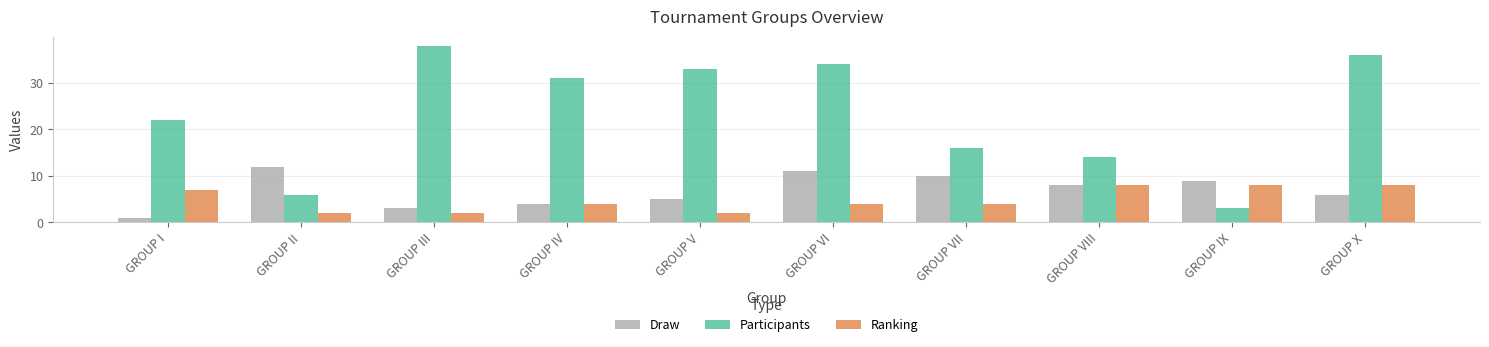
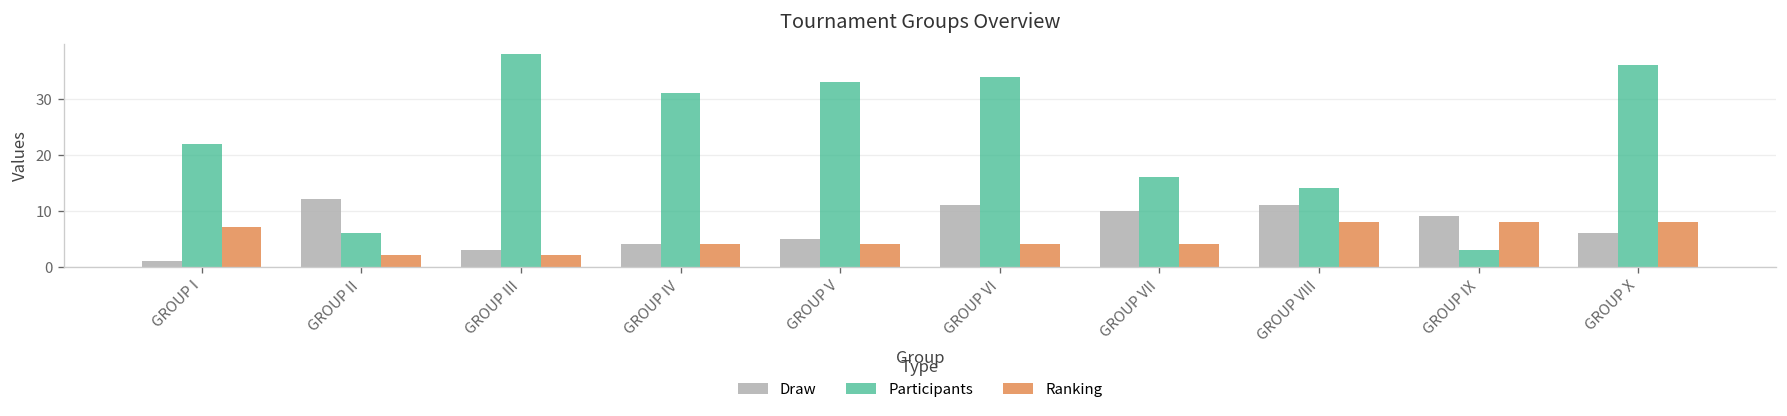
Ranking, GROUP V: 2 -> 4
Draw, GROUP VIII: 8 -> 11
